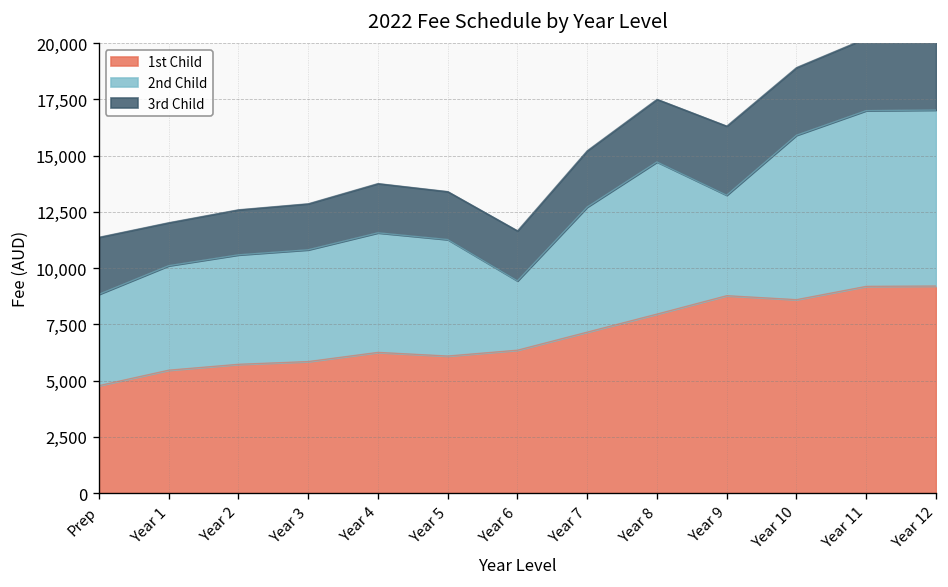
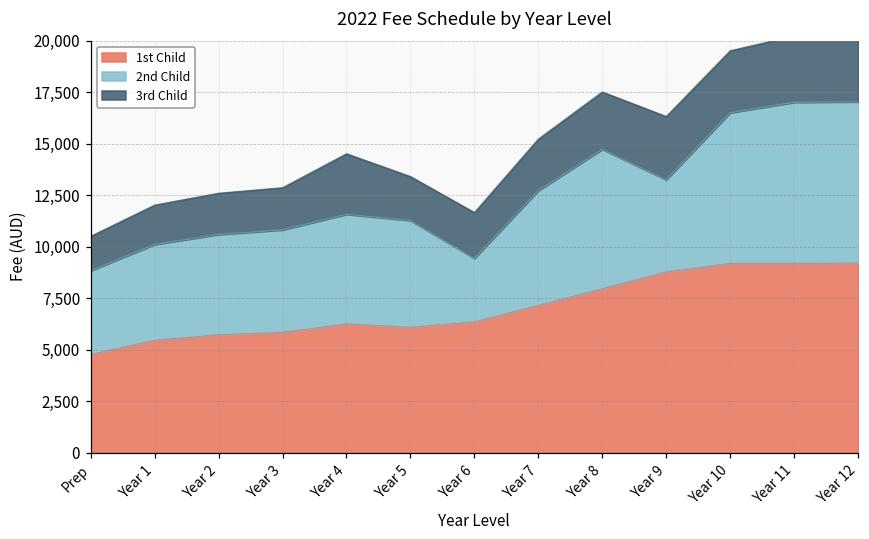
3rd Child, Prep: 2,500 -> 1,700
3rd Child, Year 4: 2,200 -> 2,900
1st Child, Year 10: 8,600 -> 9,200
